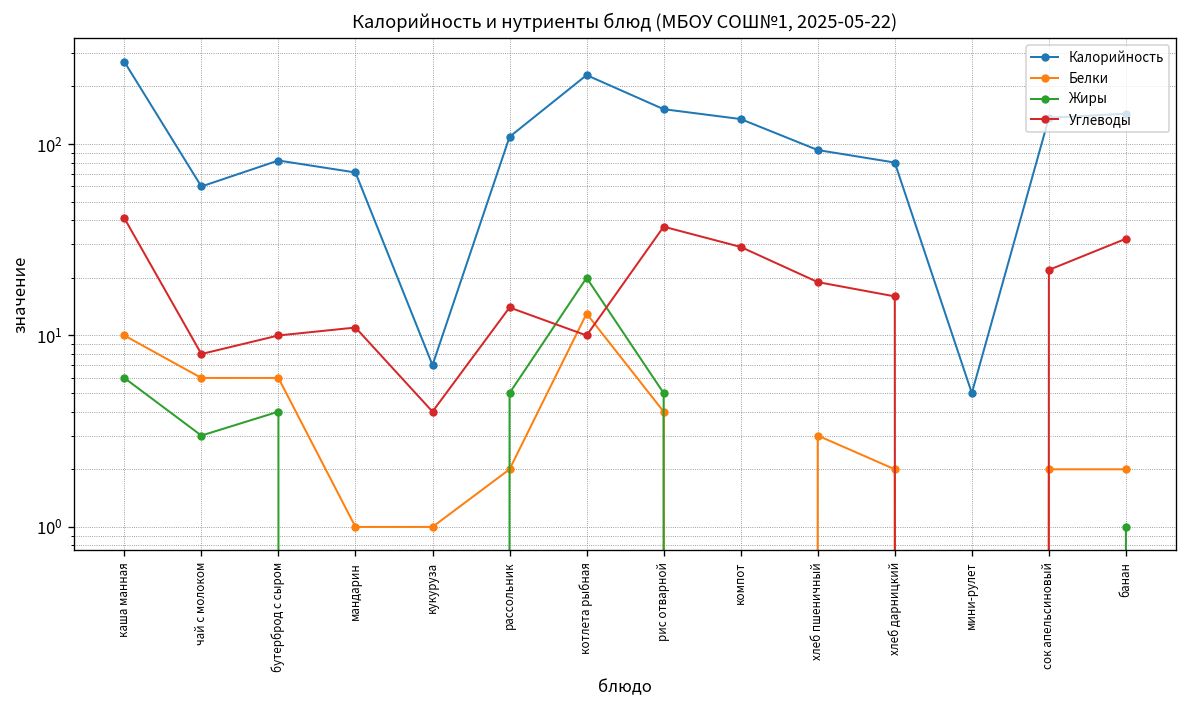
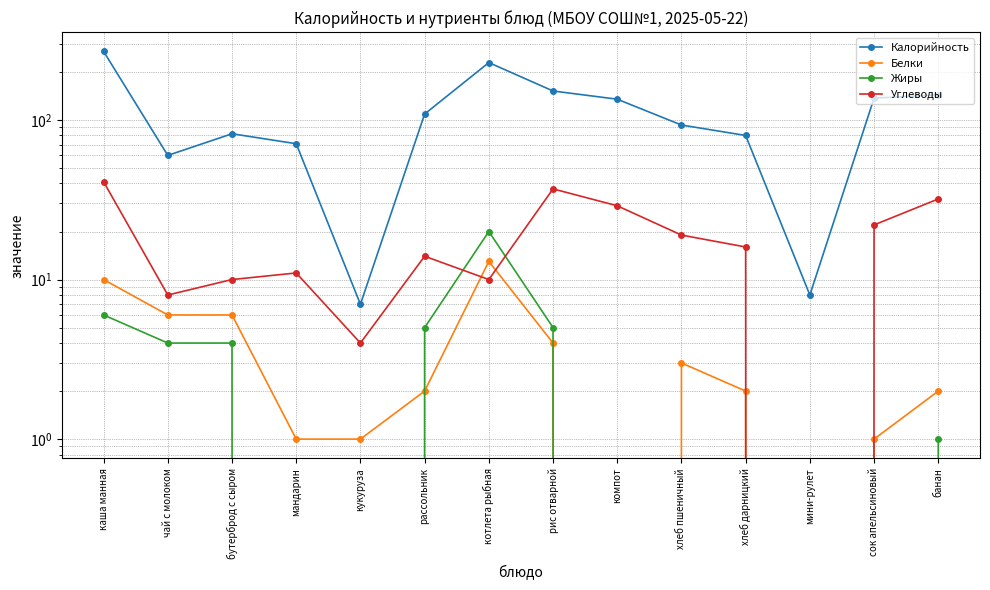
Жиры, чай с молоком: 3 -> 4
Калорийность, мини-рулет: 5 -> 8
Белки, сок апельсиновый: 2 -> 1
